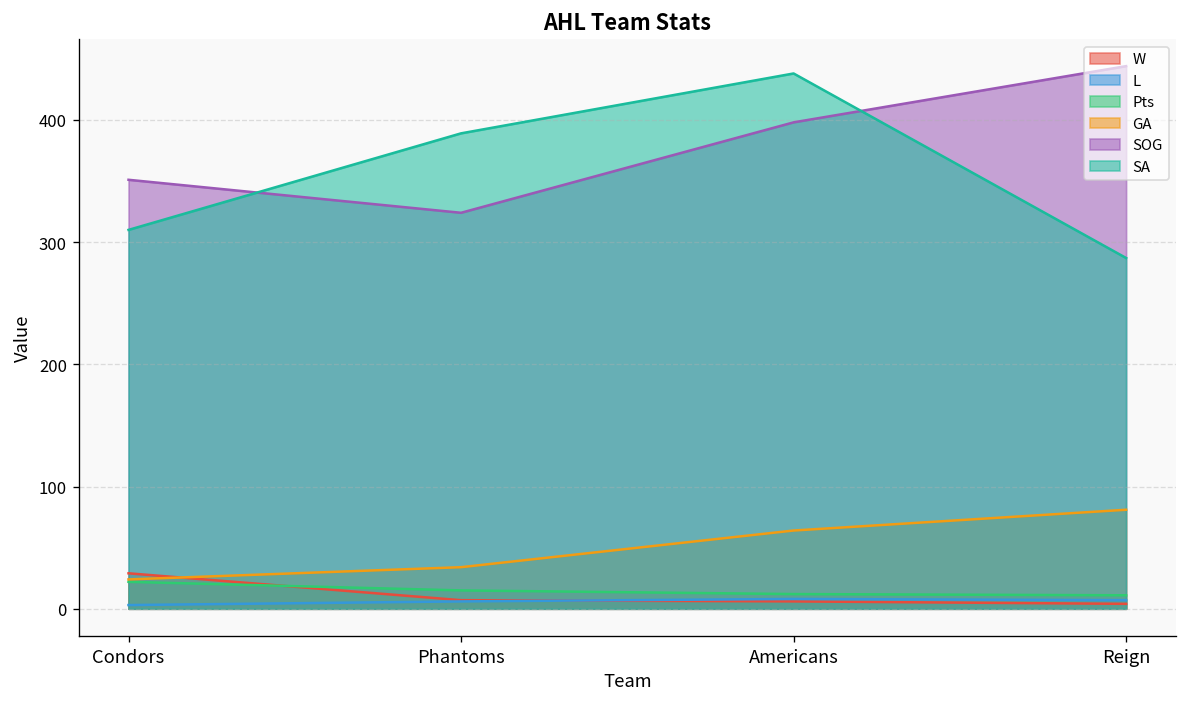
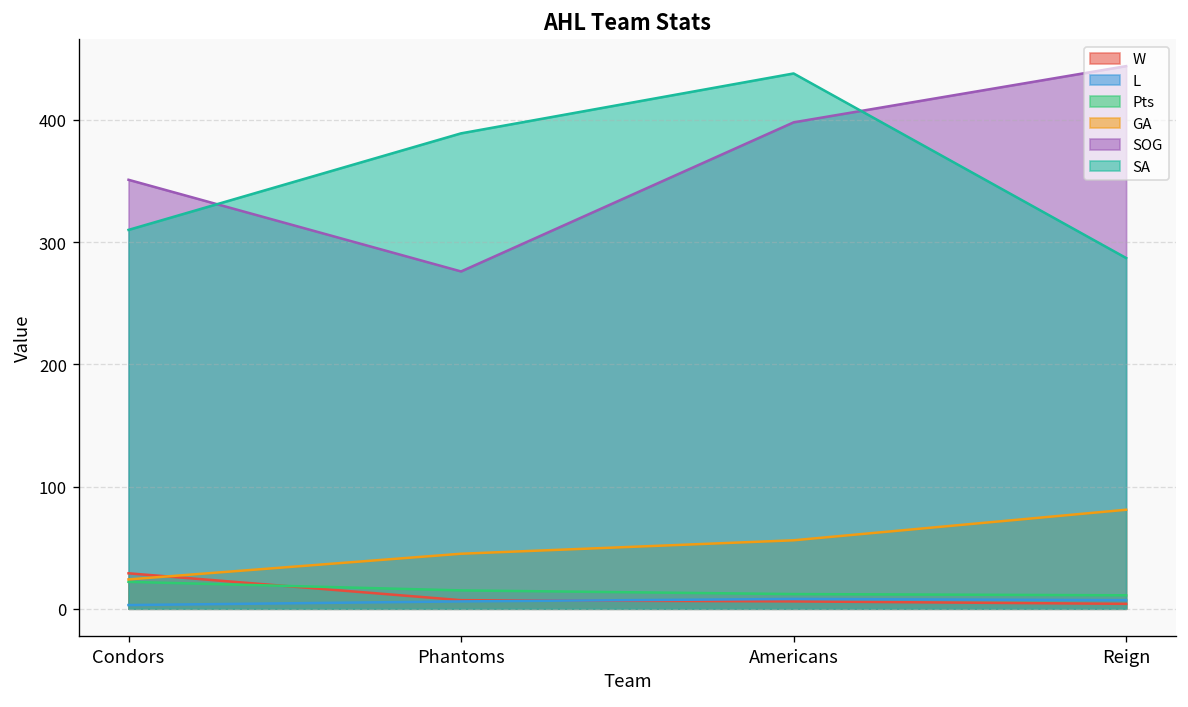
GA, Phantoms: 34 -> 45
SOG, Phantoms: 324 -> 276
GA, Americans: 64 -> 56
